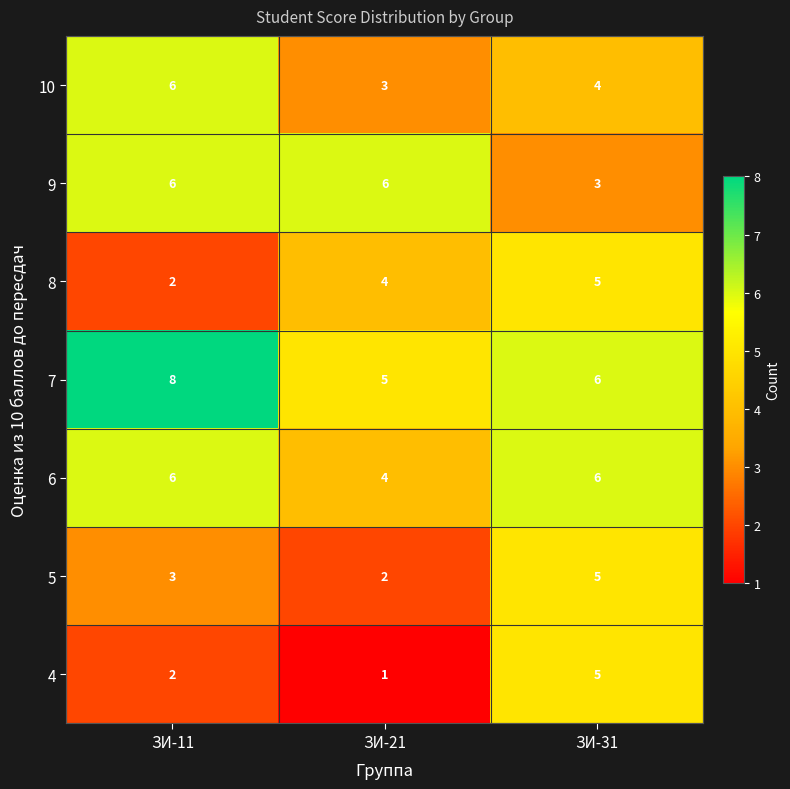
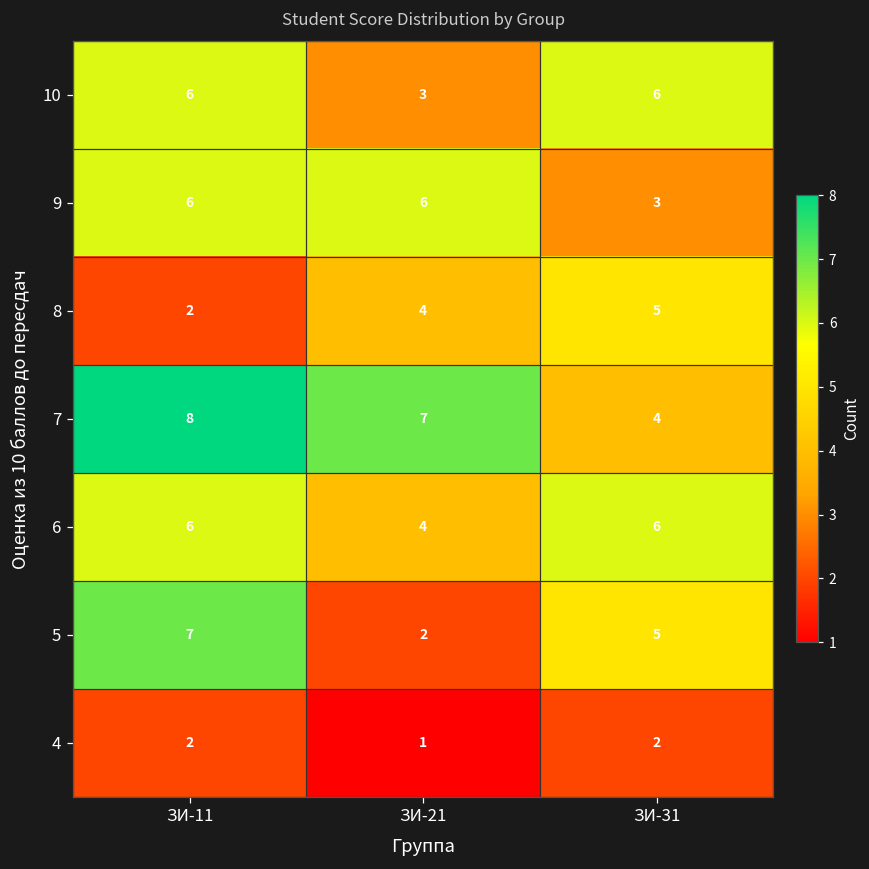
10, ЗИ-31: 4 -> 6
7, ЗИ-21: 5 -> 7
7, ЗИ-31: 6 -> 4
5, ЗИ-11: 3 -> 7
4, ЗИ-31: 5 -> 2
